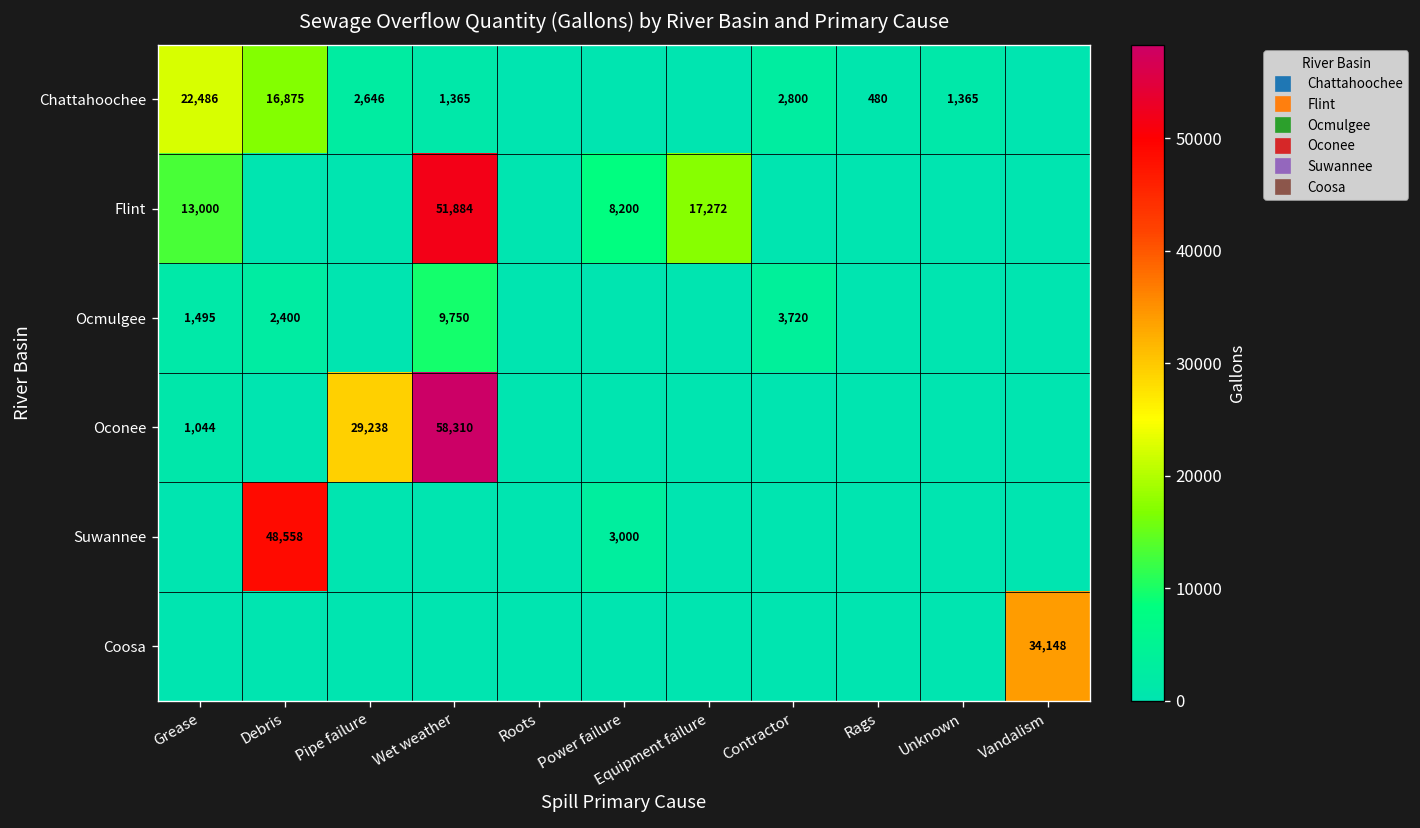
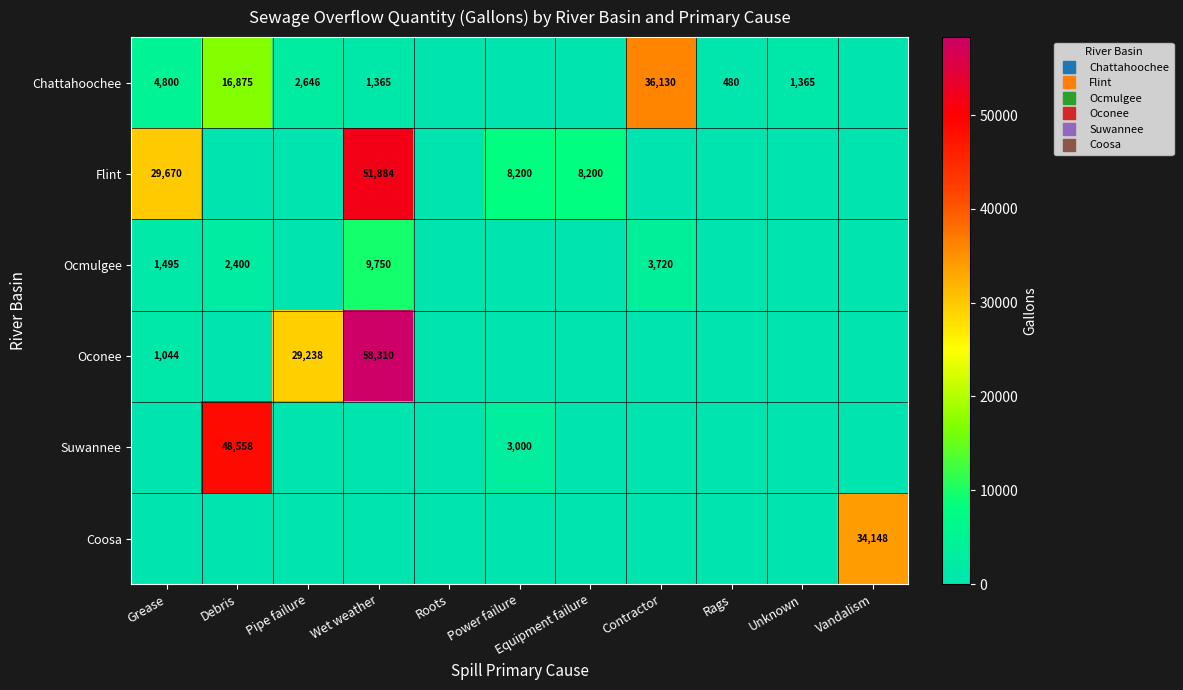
Chattahoochee, Grease: 22,486 -> 4,800
Chattahoochee, Contractor: 2,800 -> 36,130
Flint, Grease: 13,000 -> 29,670
Flint, Equipment failure: 17,272 -> 8,200
